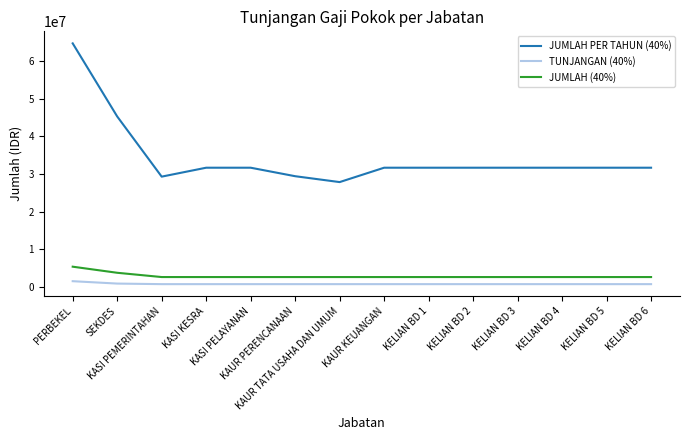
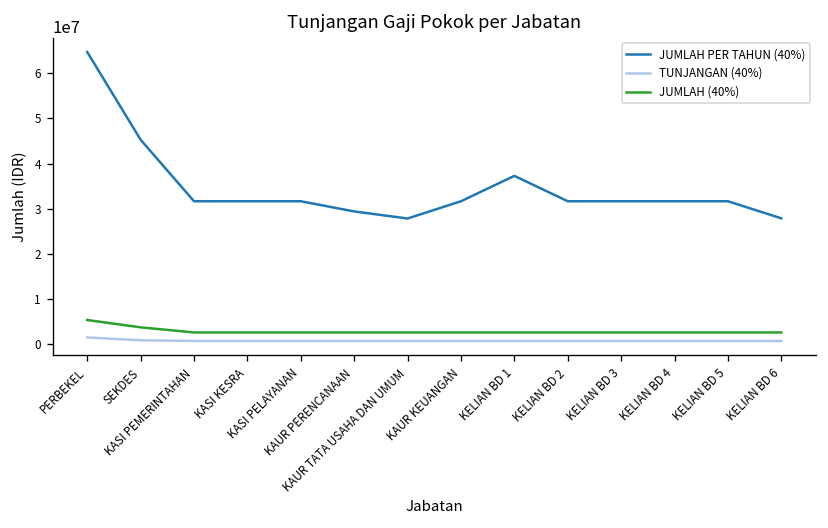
JUMLAH PER TAHUN (40%), KASI PEMERINTAHAN: 29000000 -> 32000000
JUMLAH PER TAHUN (40%), KELIAN BD 1: 32000000 -> 37000000
JUMLAH PER TAHUN (40%), KELIAN BD 6: 32000000 -> 28000000
